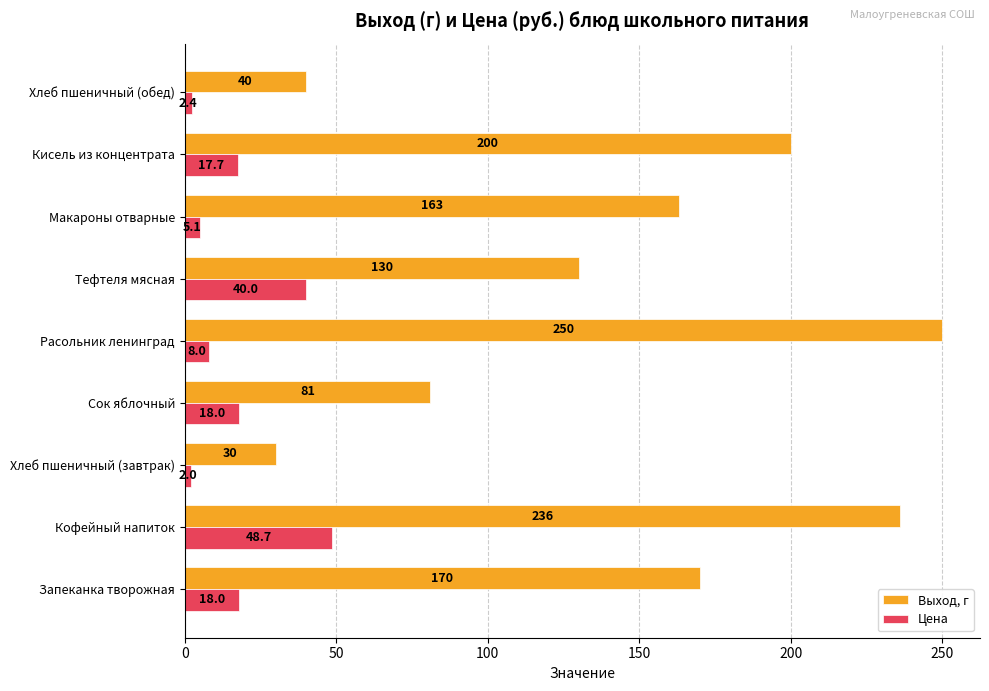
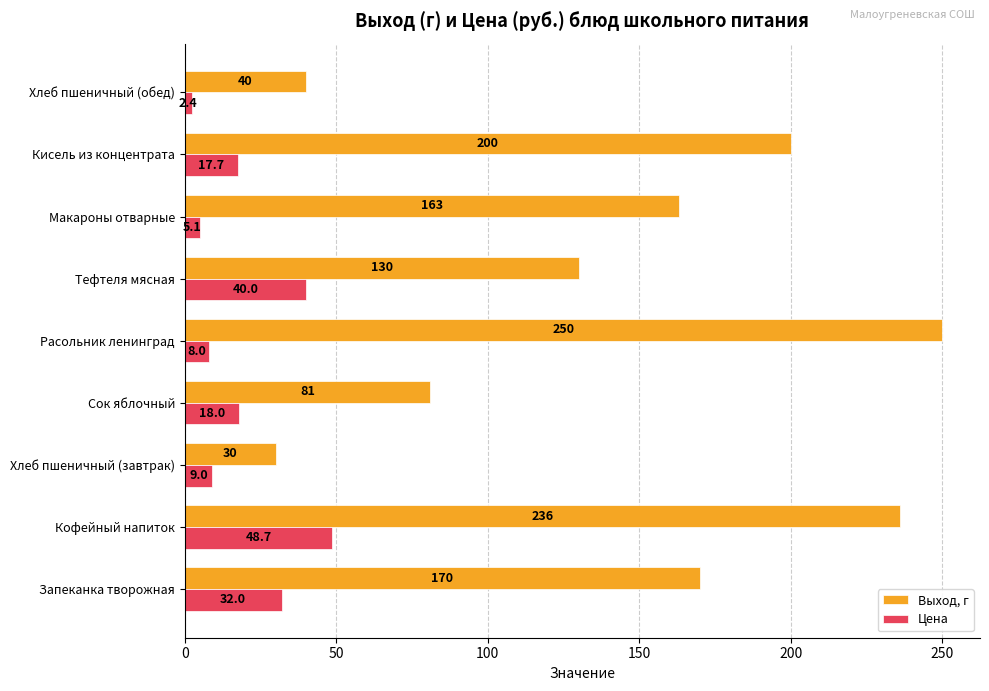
Цена, Хлеб пшеничный (завтрак): 2.0 -> 9.0
Цена, Запеканка творожная: 18.0 -> 32.0
